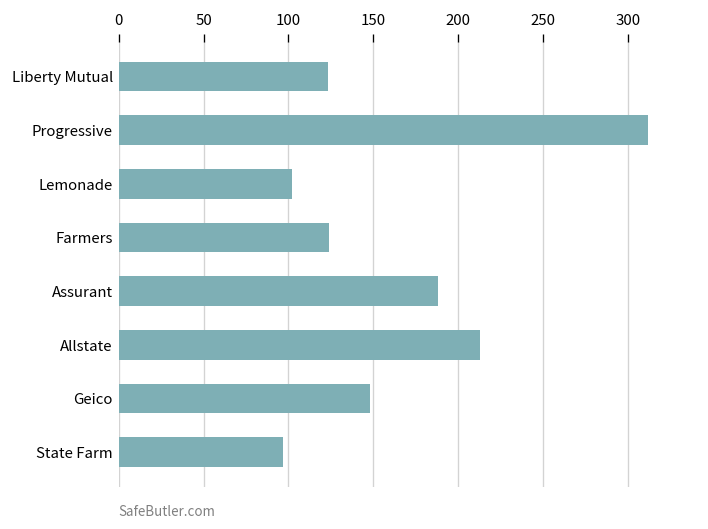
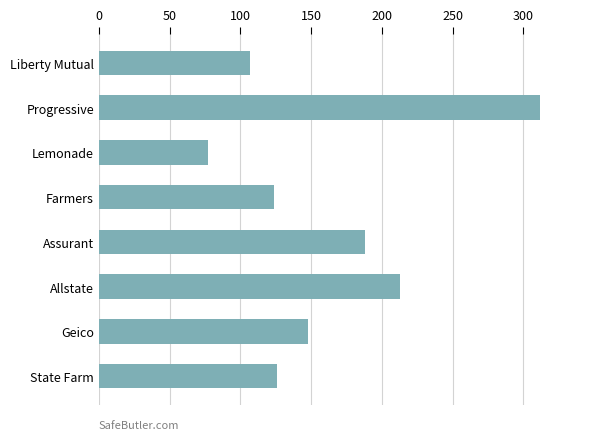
Liberty Mutual: 123 -> 107
Lemonade: 102 -> 77
State Farm: 97 -> 126
